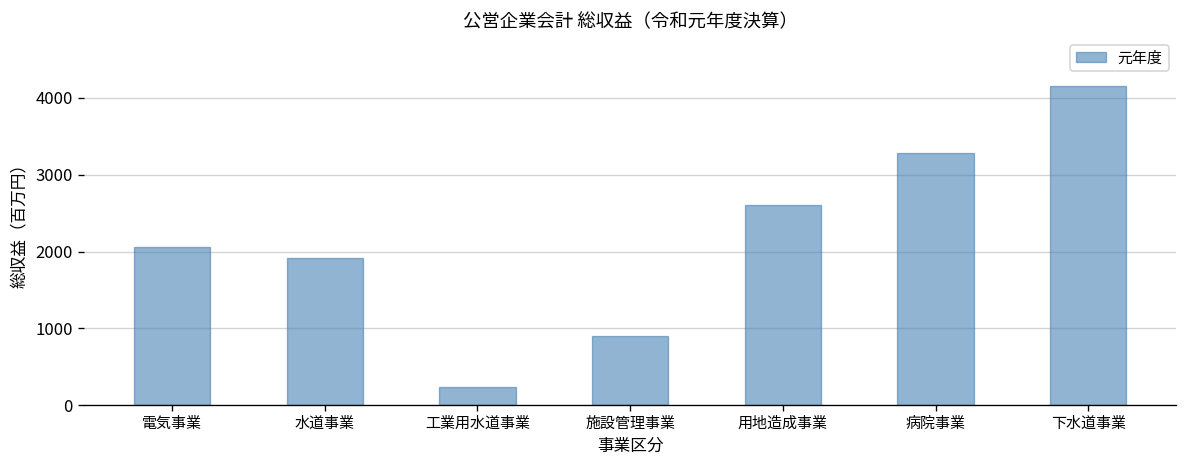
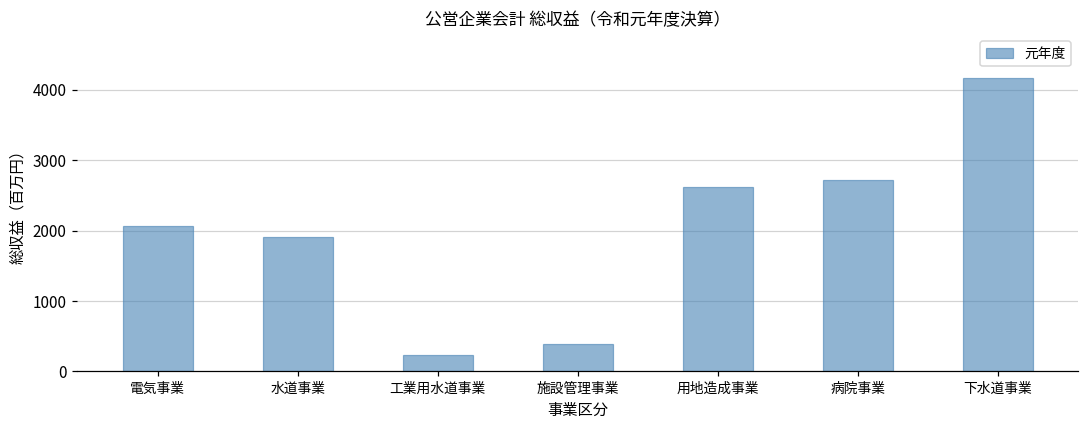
施設管理事業: 900 -> 400
病院事業: 3300 -> 2700
